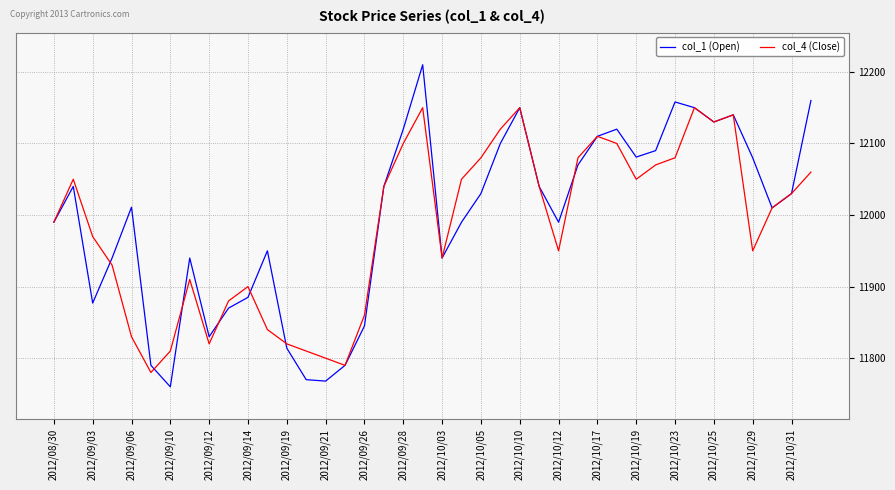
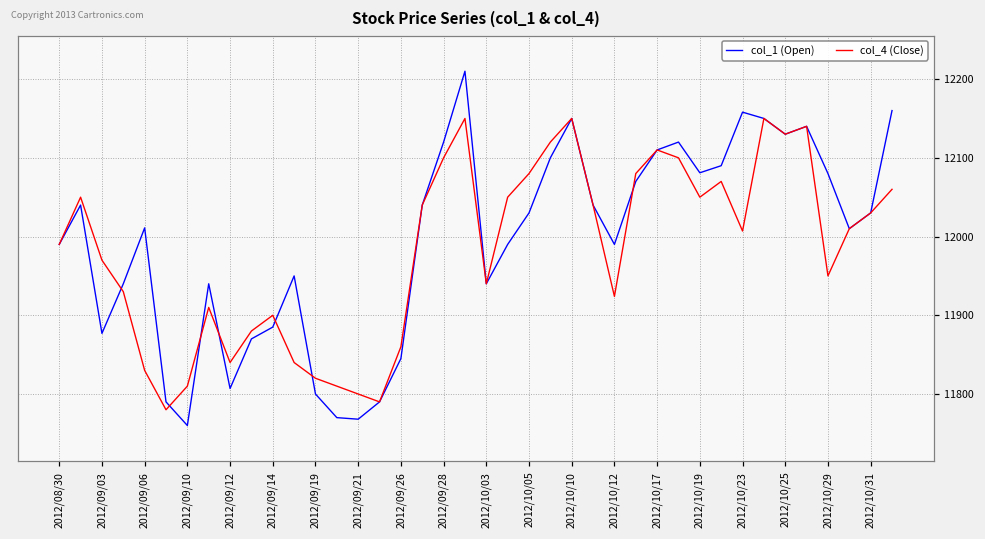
col_1 (Open), 2012/09/12: 11830 -> 11810
col_4 (Close), 2012/09/12: 11820 -> 11840
col_1 (Open), 2012/09/19: 11810 -> 11800
col_4 (Close), 2012/10/12: 11950 -> 11920
col_4 (Close), 2012/10/23: 12080 -> 12010
